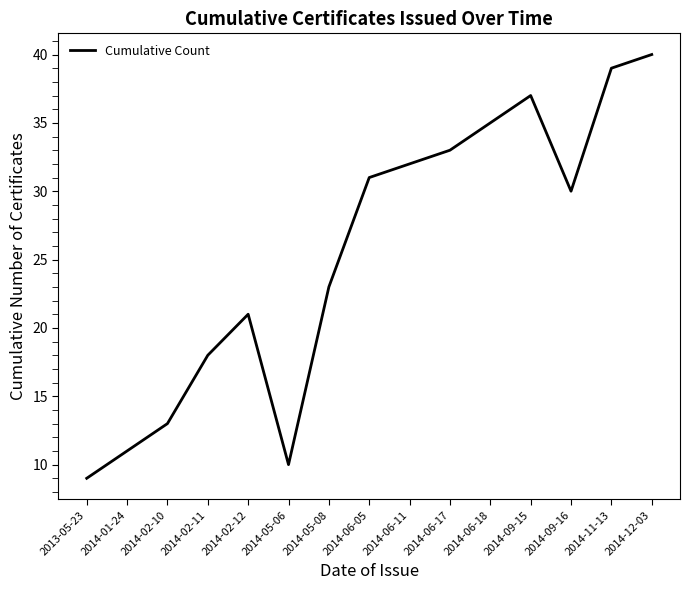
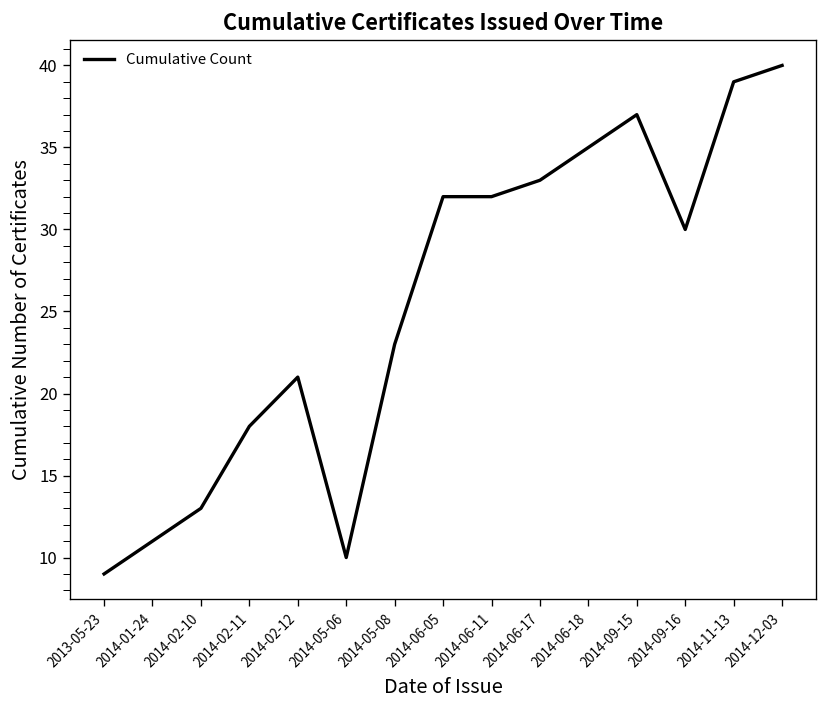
2014-06-05: 31 -> 32
